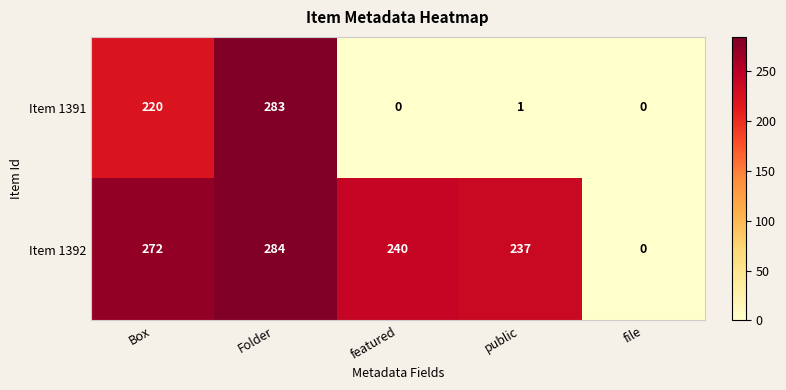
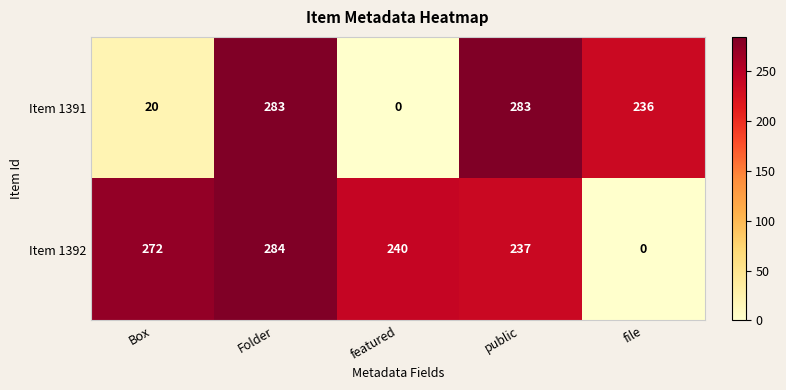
Item 1391, Box: 220 -> 20
Item 1391, public: 1 -> 283
Item 1391, file: 0 -> 236
